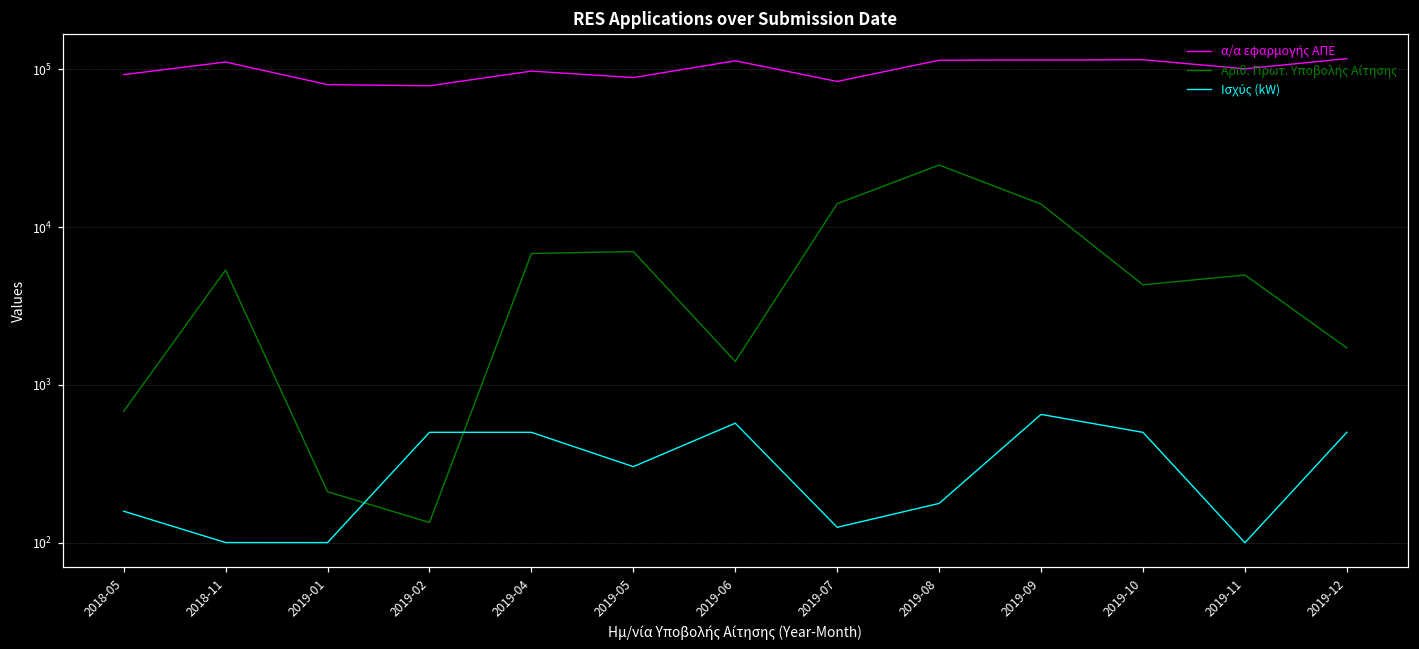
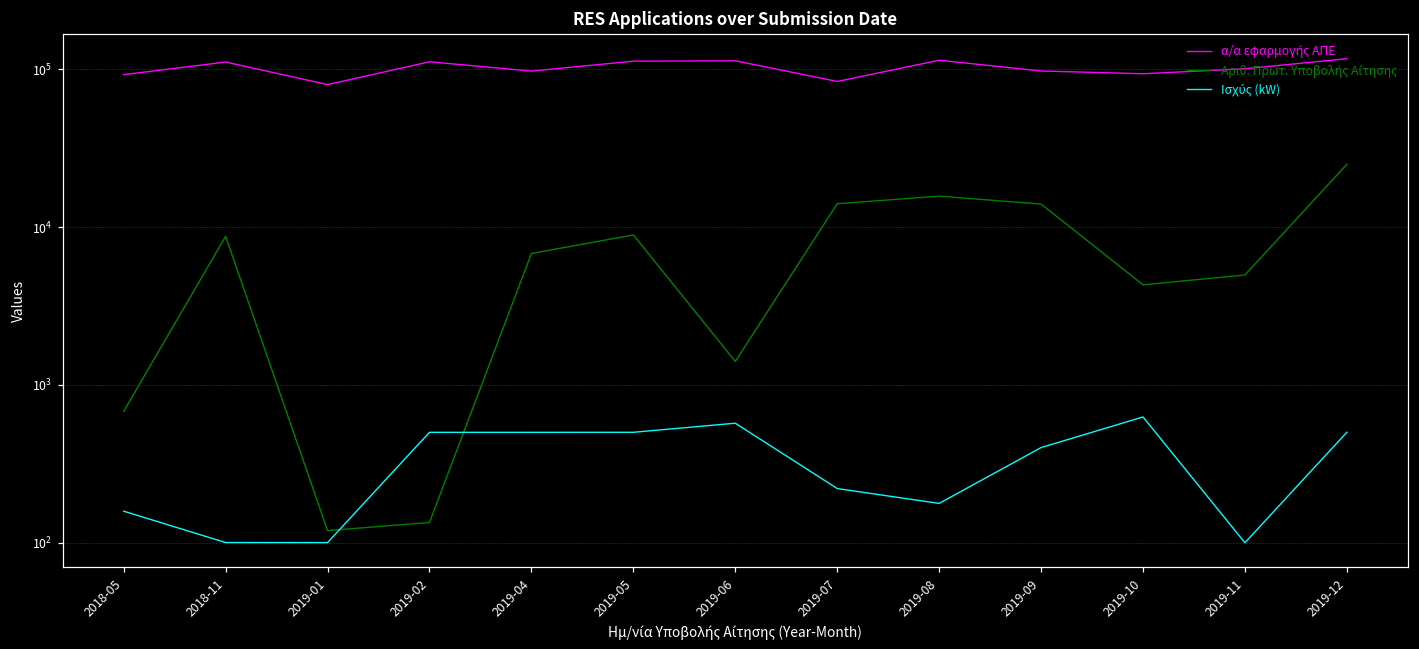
Αριθ. Πρωτ. Υποβολής Αίτησης, 2018-11: 5300 -> 9000
Αριθ. Πρωτ. Υποβολής Αίτησης, 2019-01: 210 -> 120
α/α εφαρμογής ΑΠΕ, 2019-02: 80000 -> 110000
α/α εφαρμογής ΑΠΕ, 2019-05: 90000 -> 110000
Αριθ. Πρωτ. Υποβολής Αίτησης, 2019-05: 7000 -> 9000
Ισχύς (kW), 2019-05: 300 -> 500
Ισχύς (kW), 2019-07: 120 -> 220
Αριθ. Πρωτ. Υποβολής Αίτησης, 2019-08: 25000 -> 16000
α/α εφαρμογής ΑΠΕ, 2019-09: 110000 -> 100000
Ισχύς (kW), 2019-09: 600 -> 400
α/α εφαρμογής ΑΠΕ, 2019-10: 120000 -> 90000
Ισχύς (kW), 2019-10: 500 -> 600
Αριθ. Πρωτ. Υποβολής Αίτησης, 2019-12: 1700 -> 25000
